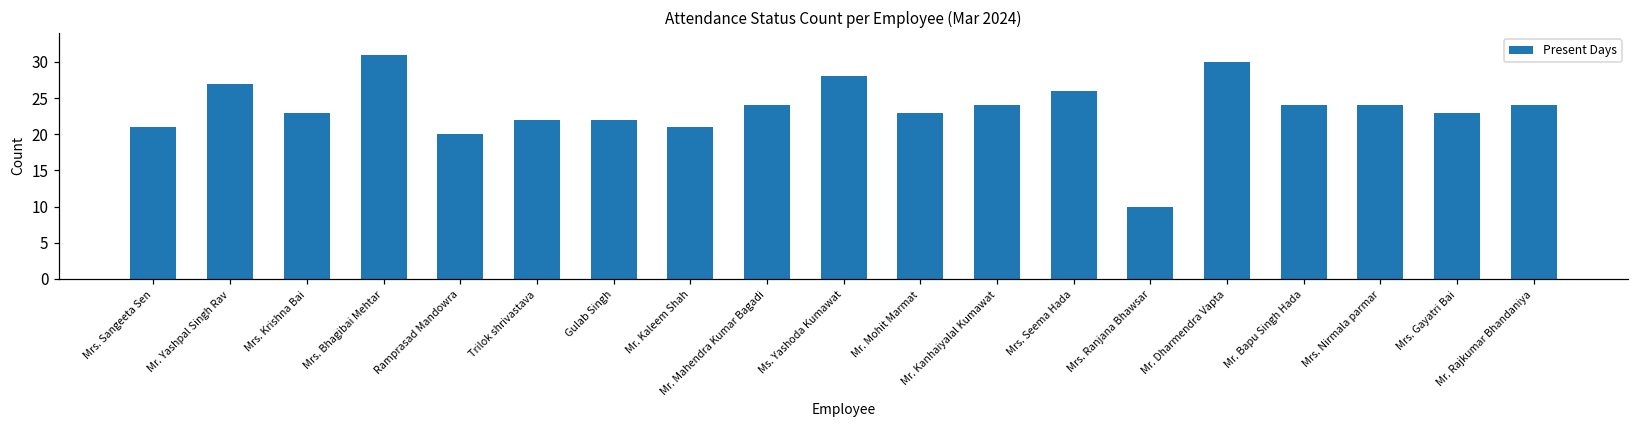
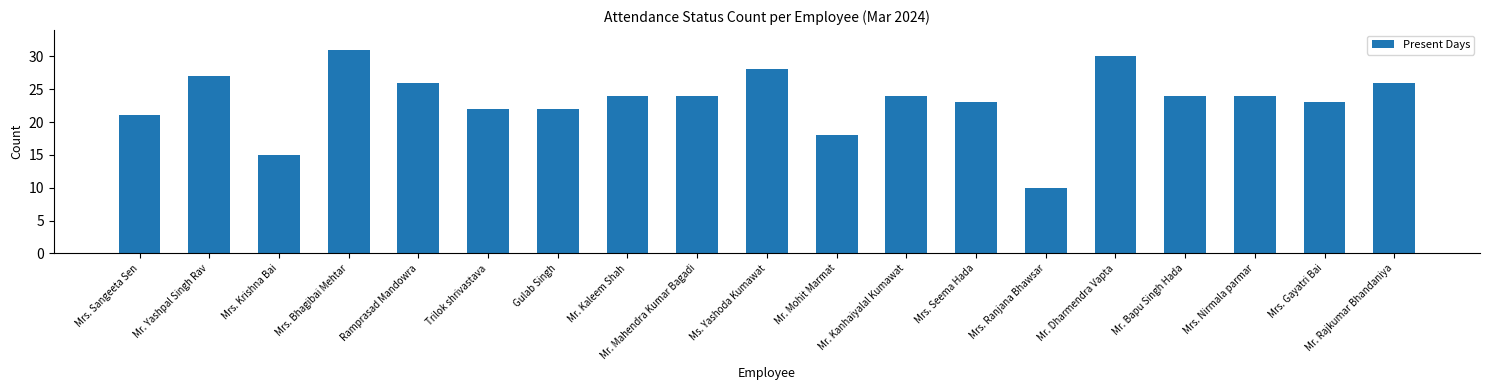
Mrs. Krishna Bai: 23 -> 15
Ramprasad Mandowra: 20 -> 26
Mr. Kaleem Shah: 21 -> 24
Mr. Mohit Marmat: 23 -> 18
Mrs. Seema Hada: 26 -> 23
Mr. Rajkumar Bhandaniya: 24 -> 26
